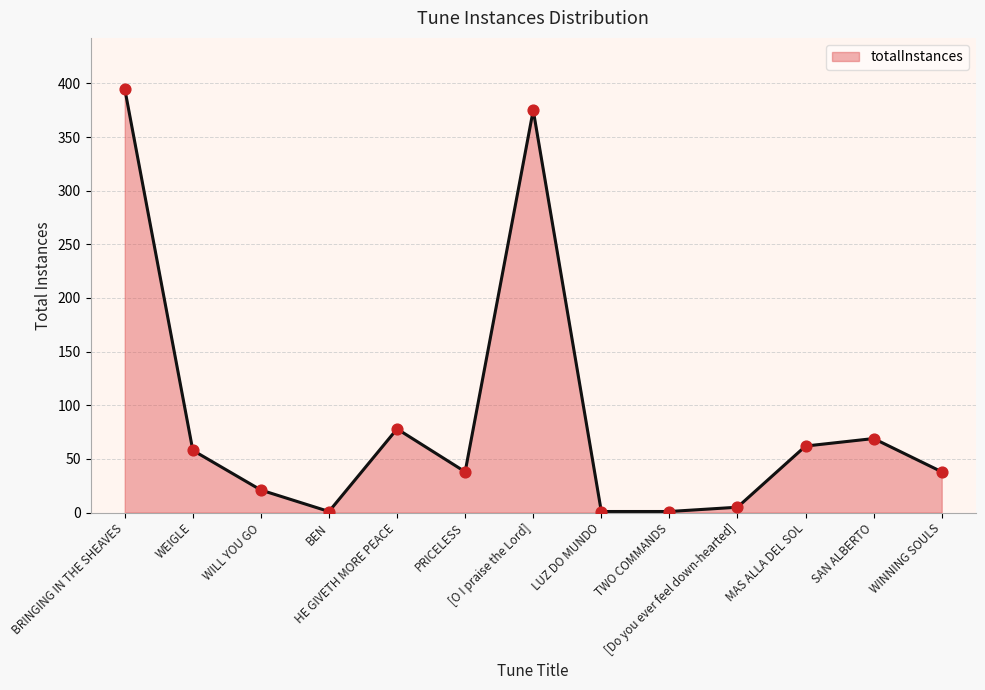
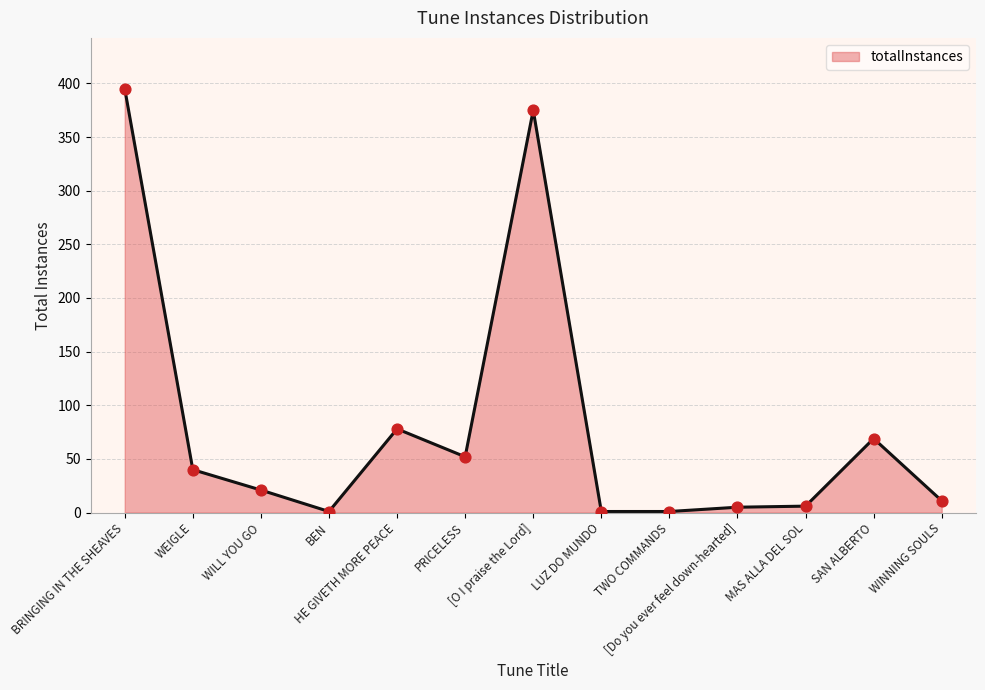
WEIGLE: 58 -> 40
PRICELESS: 38 -> 52
MAS ALLA DEL SOL: 62 -> 6
WINNING SOULS: 38 -> 11
